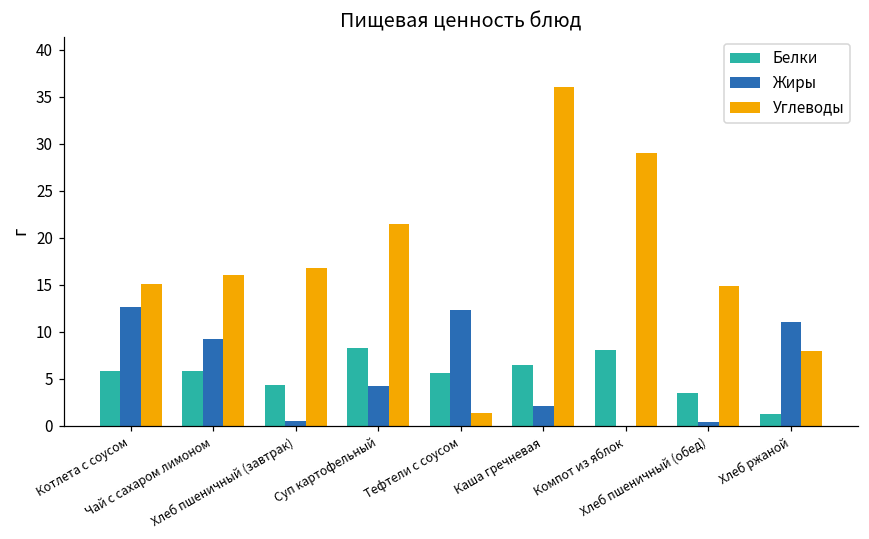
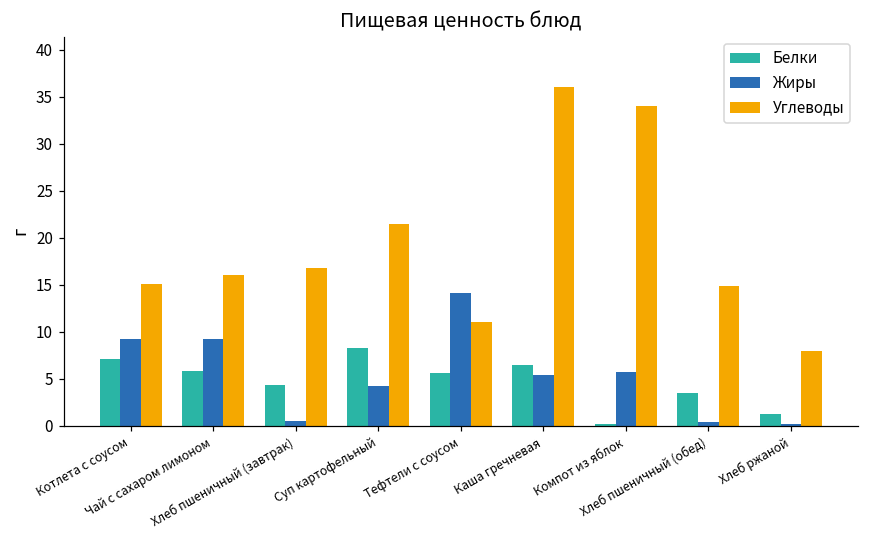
Белки, Котлета с соусом: 6 -> 7
Жиры, Котлета с соусом: 13 -> 9
Жиры, Тефтели с соусом: 12 -> 14
Углеводы, Тефтели с соусом: 1 -> 11
Жиры, Каша гречневая: 2 -> 5
Белки, Компот из яблок: 8 -> 0
Жиры, Компот из яблок: 0 -> 6
Углеводы, Компот из яблок: 29 -> 34
Жиры, Хлеб ржаной: 11 -> 0
